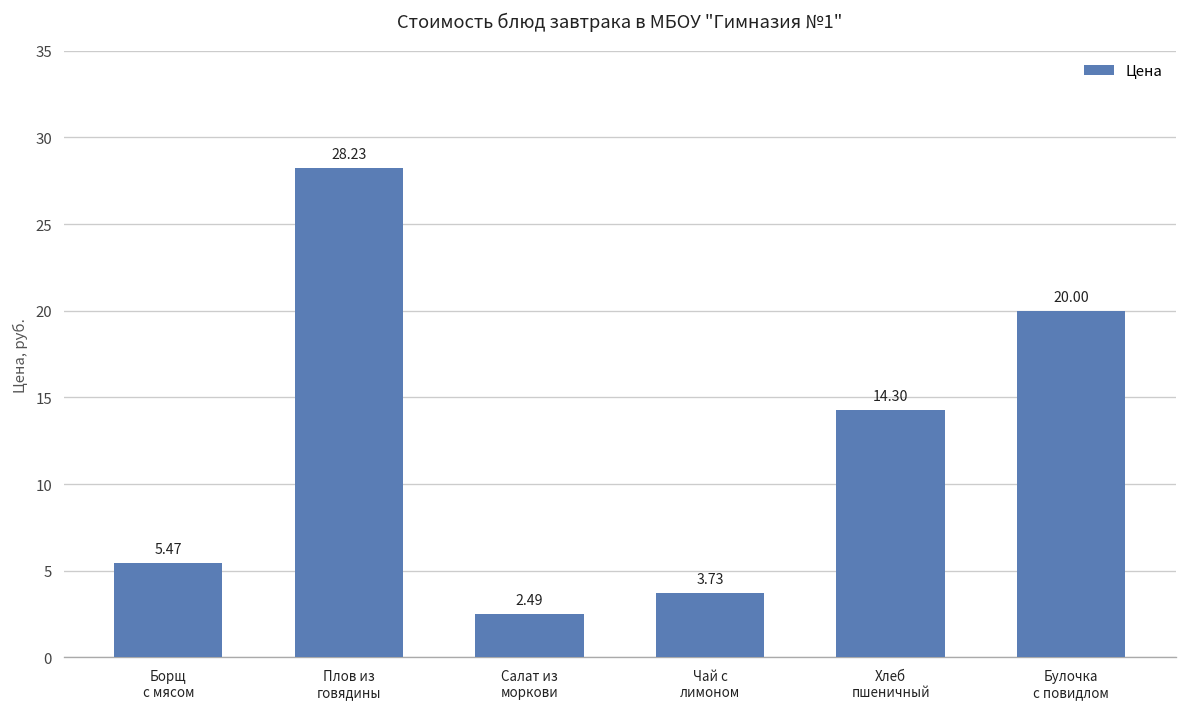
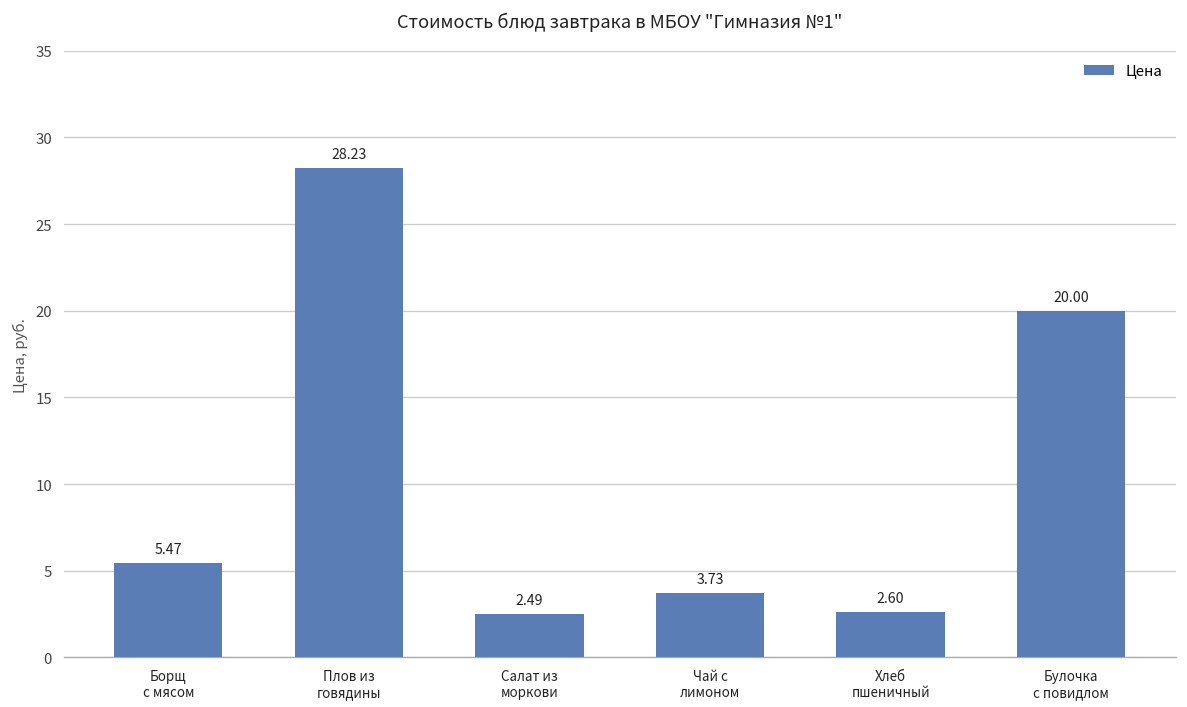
Хлеб пшеничный: 14.30 -> 2.60
